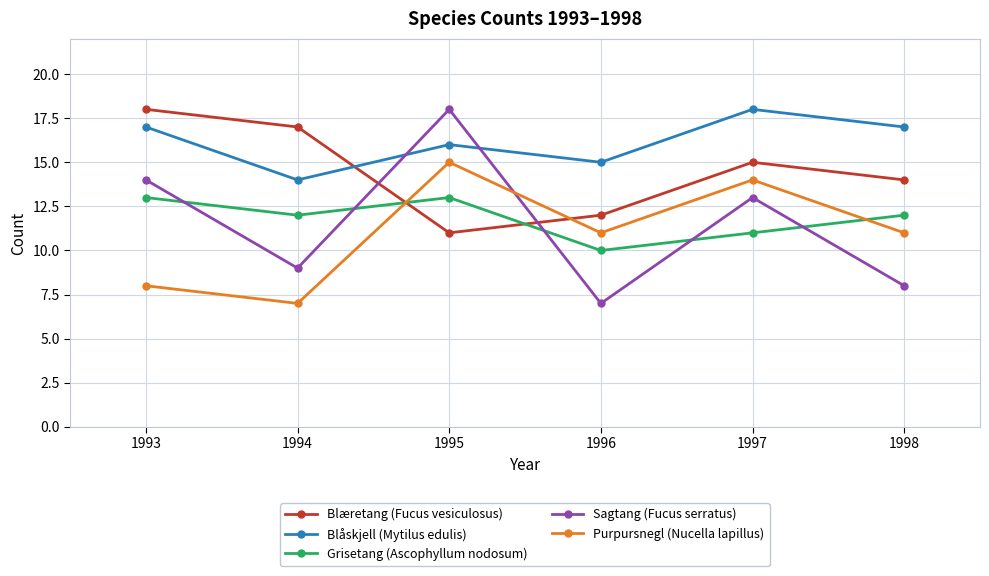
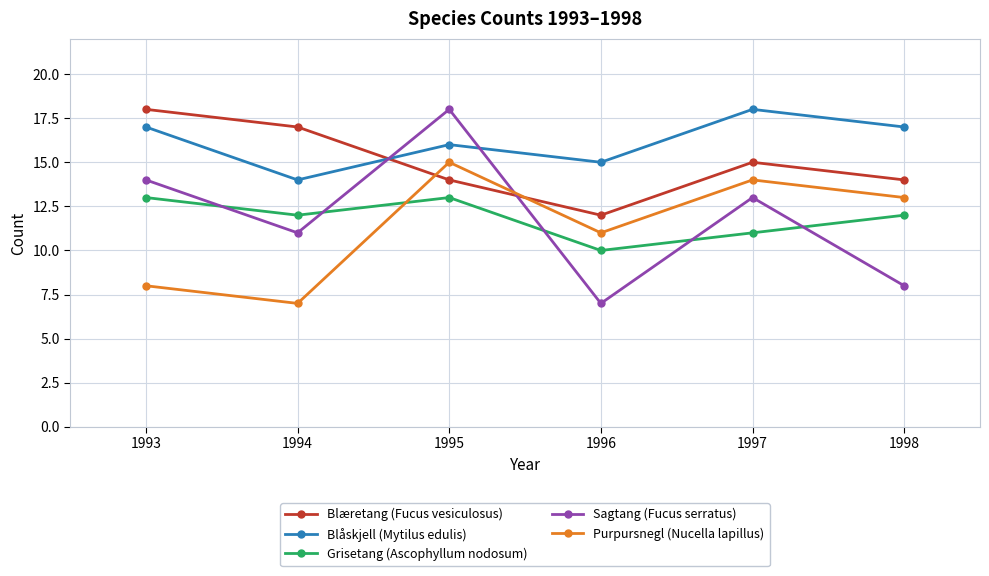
Sagtang (Fucus serratus), 1994: 9 -> 11
Blæretang (Fucus vesiculosus), 1995: 11 -> 14
Purpursnegl (Nucella lapillus), 1998: 11 -> 13
